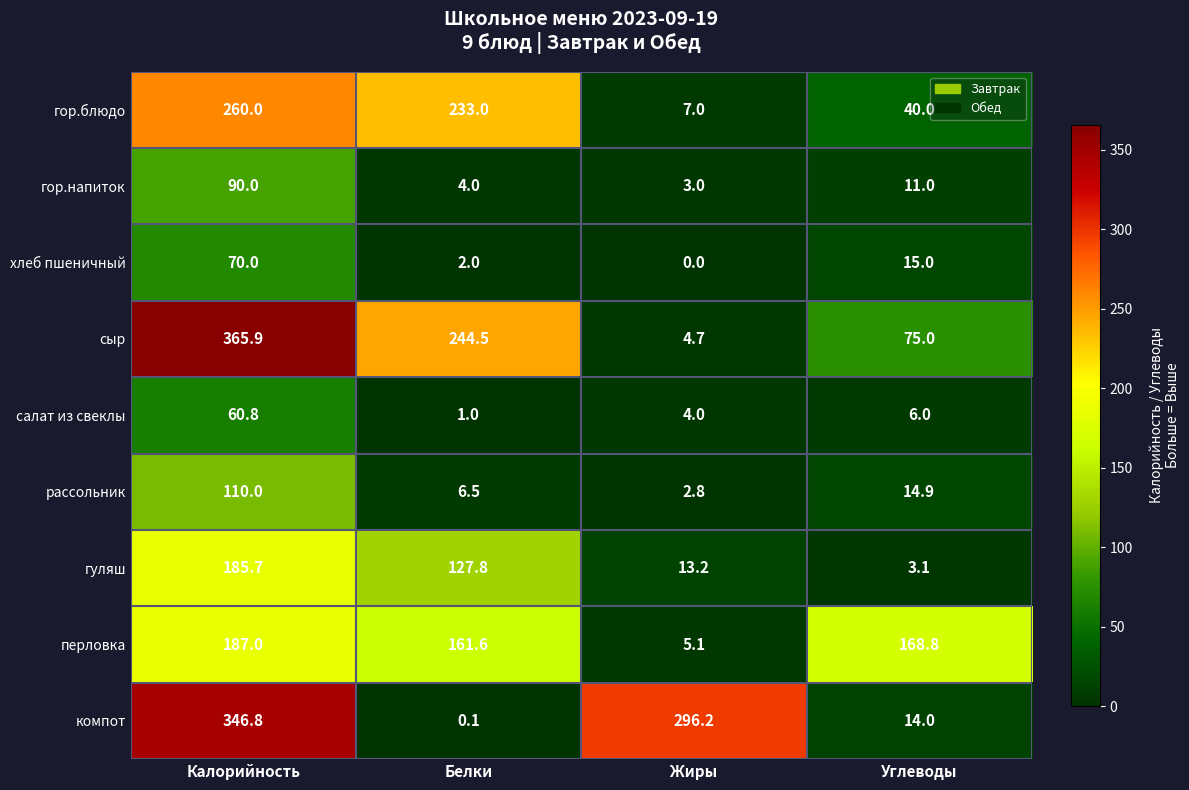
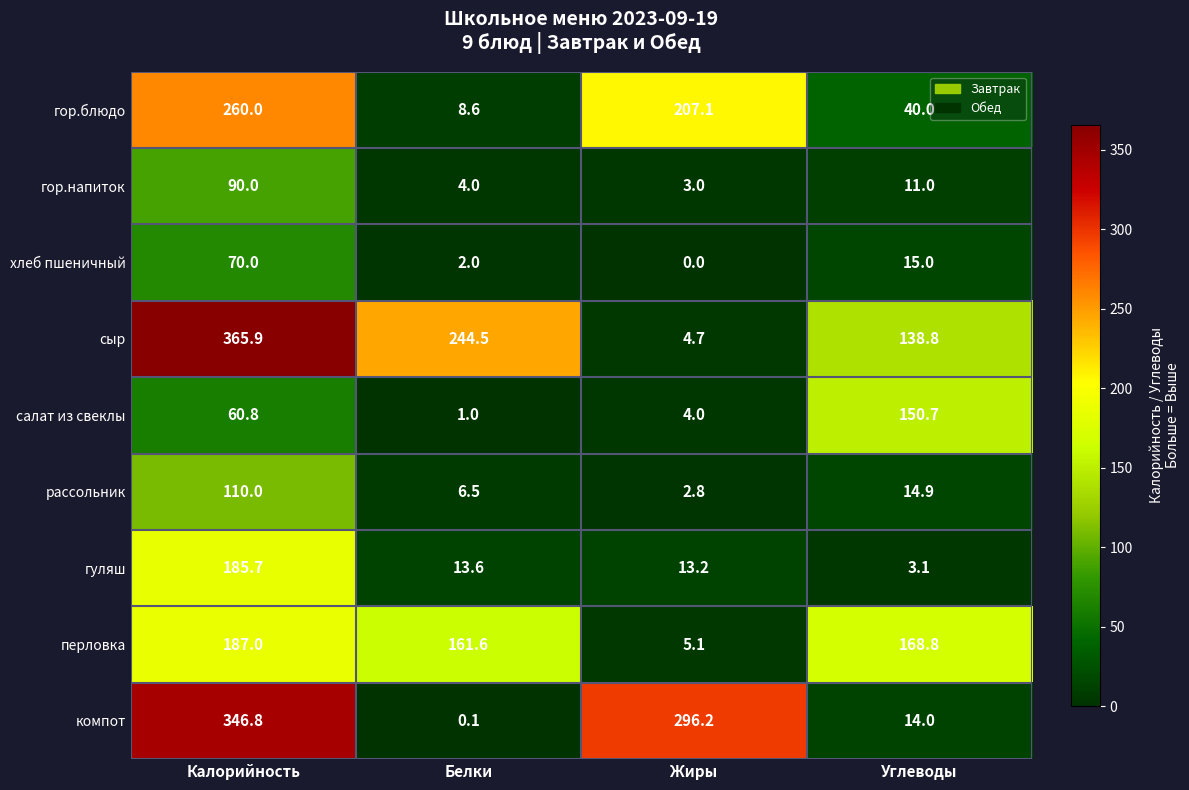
гор.блюдо, Белки: 233.0 -> 8.6
гор.блюдо, Жиры: 7.0 -> 207.1
сыр, Углеводы: 75.0 -> 138.8
салат из свеклы, Углеводы: 6.0 -> 150.7
гуляш, Белки: 127.8 -> 13.6
